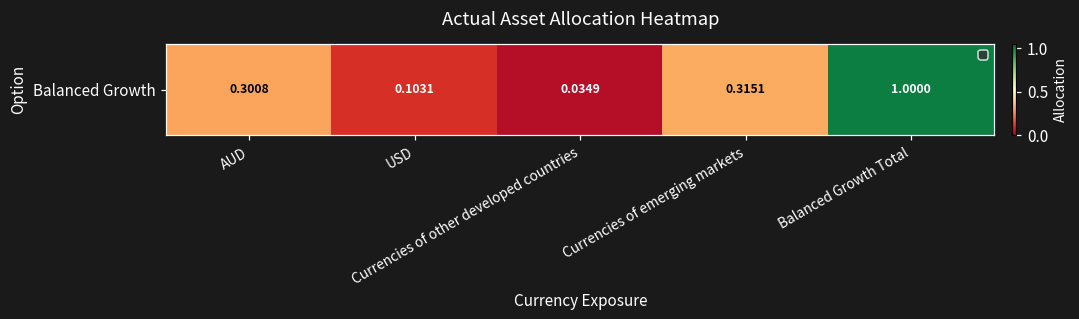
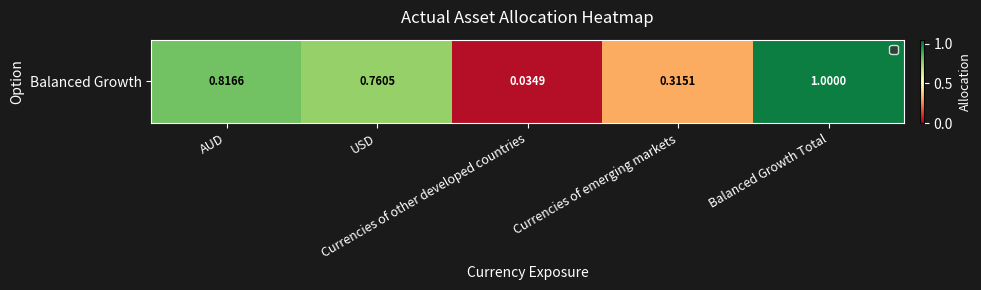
Balanced Growth, AUD: 0.3008 -> 0.8166
Balanced Growth, USD: 0.1031 -> 0.7605
